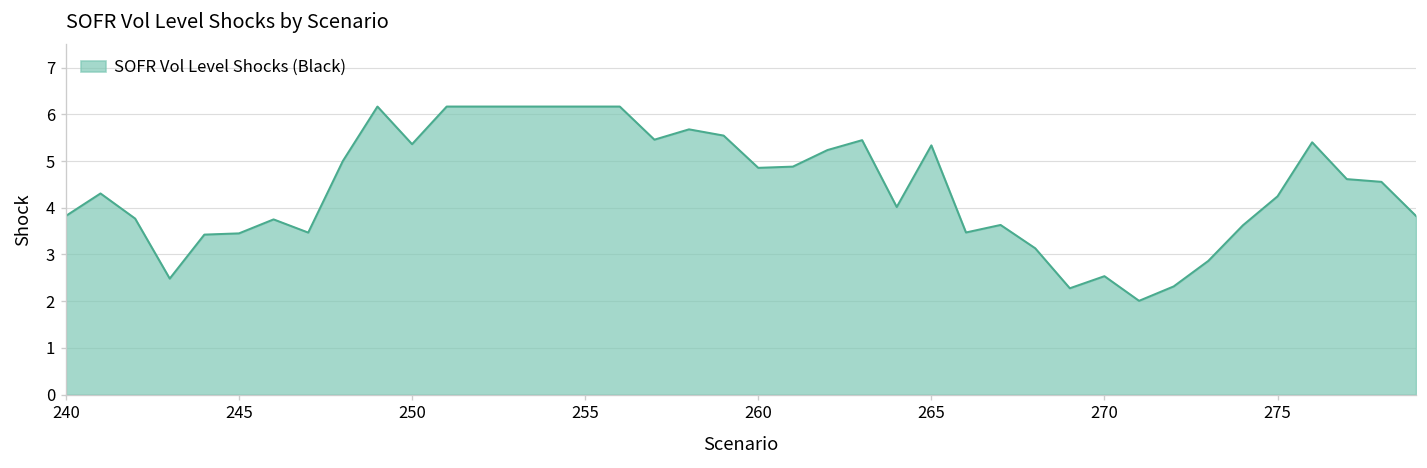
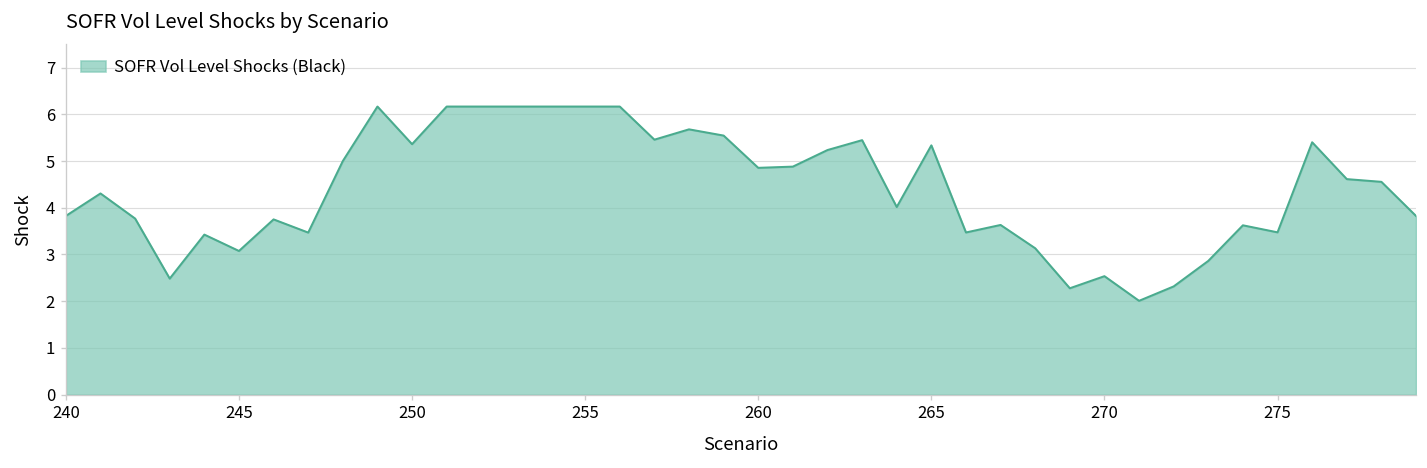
245: 3.5 -> 3.1
275: 4.2 -> 3.5
